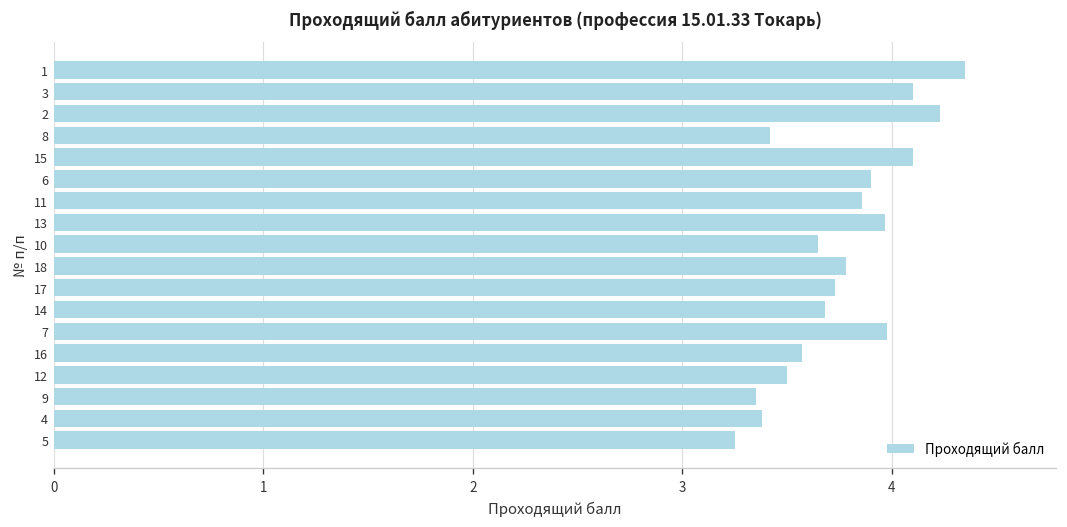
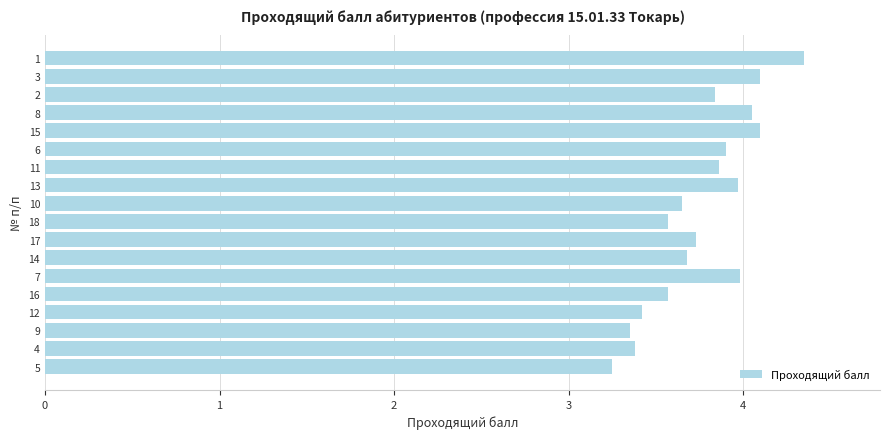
2: 4.23 -> 3.84
8: 3.42 -> 4.05
18: 3.78 -> 3.57
12: 3.50 -> 3.42
